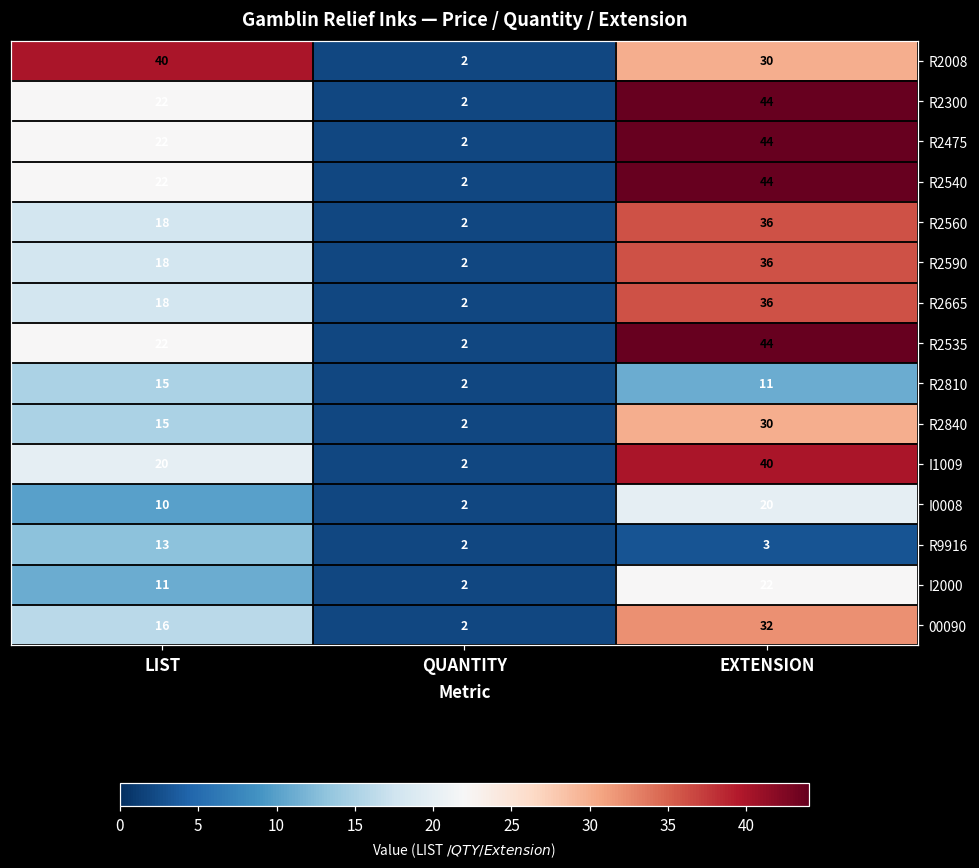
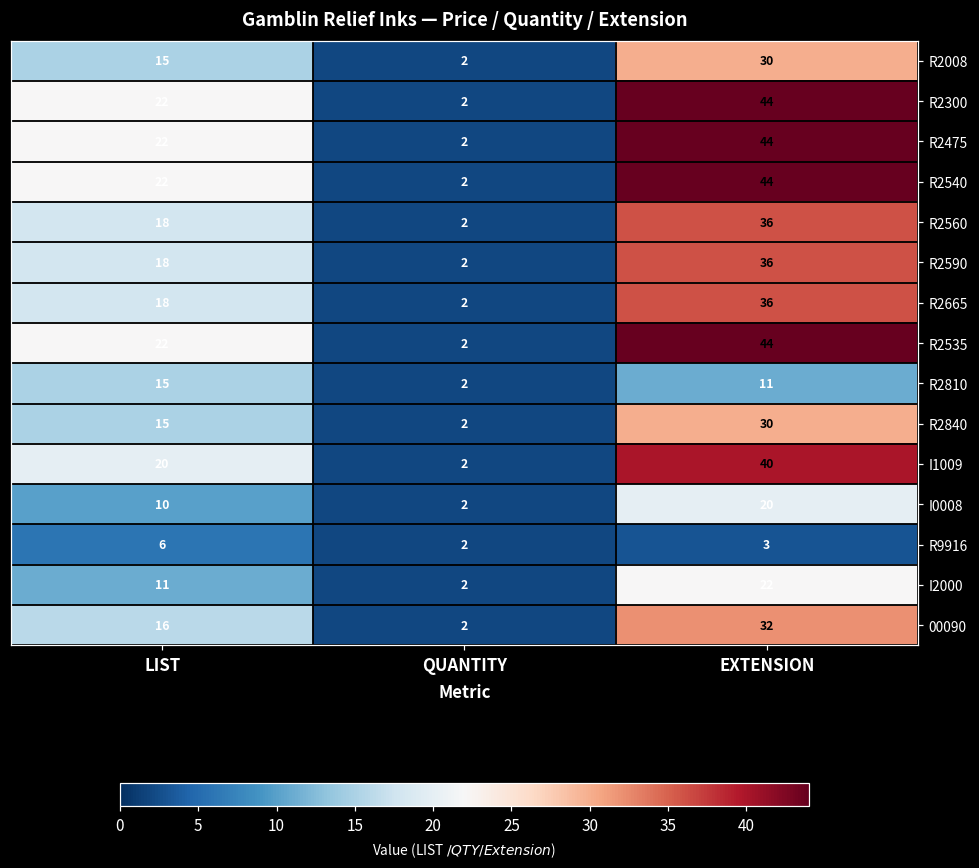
R2008, LIST: 40 -> 15
R9916, LIST: 13 -> 6
